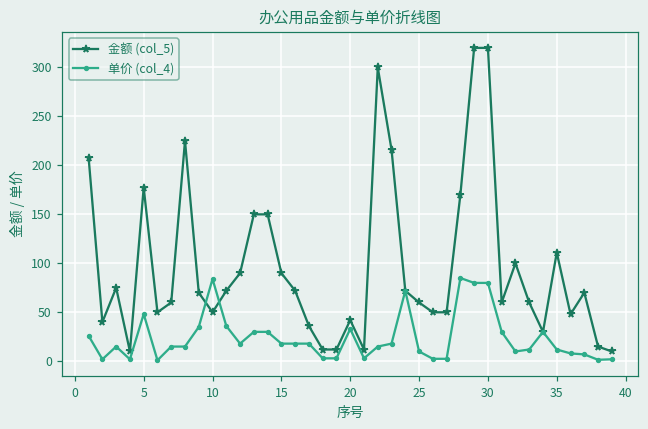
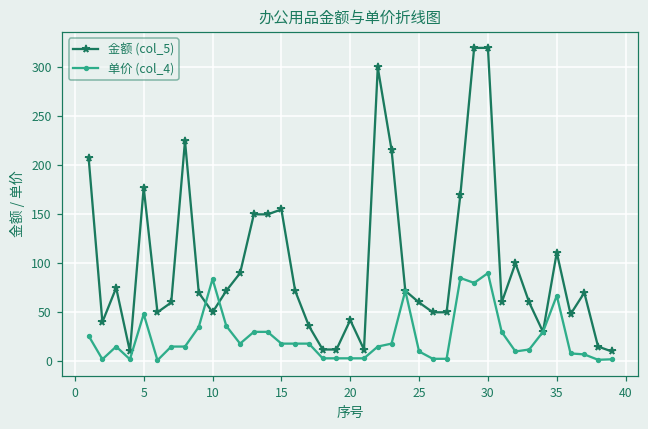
金额 (col_5), 15: 90 -> 160
单价 (col_4), 20: 30 -> 0
单价 (col_4), 30: 80 -> 90
单价 (col_4), 35: 10 -> 70
